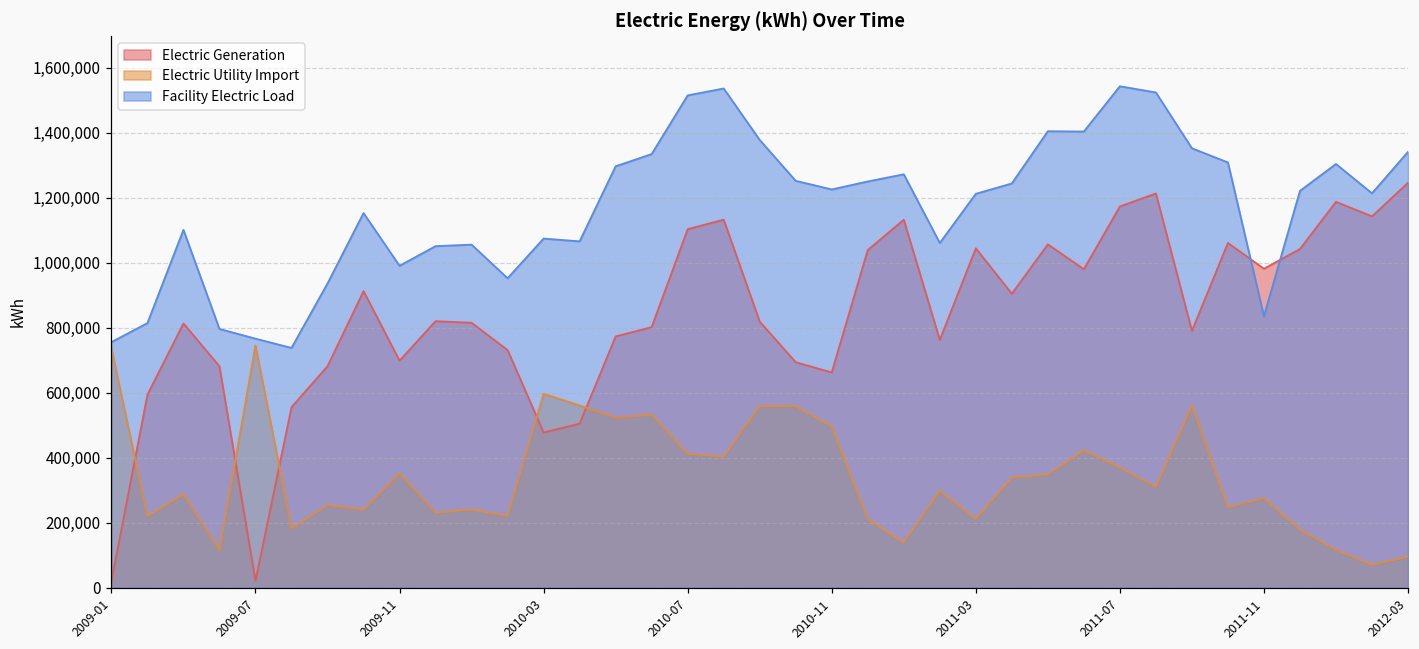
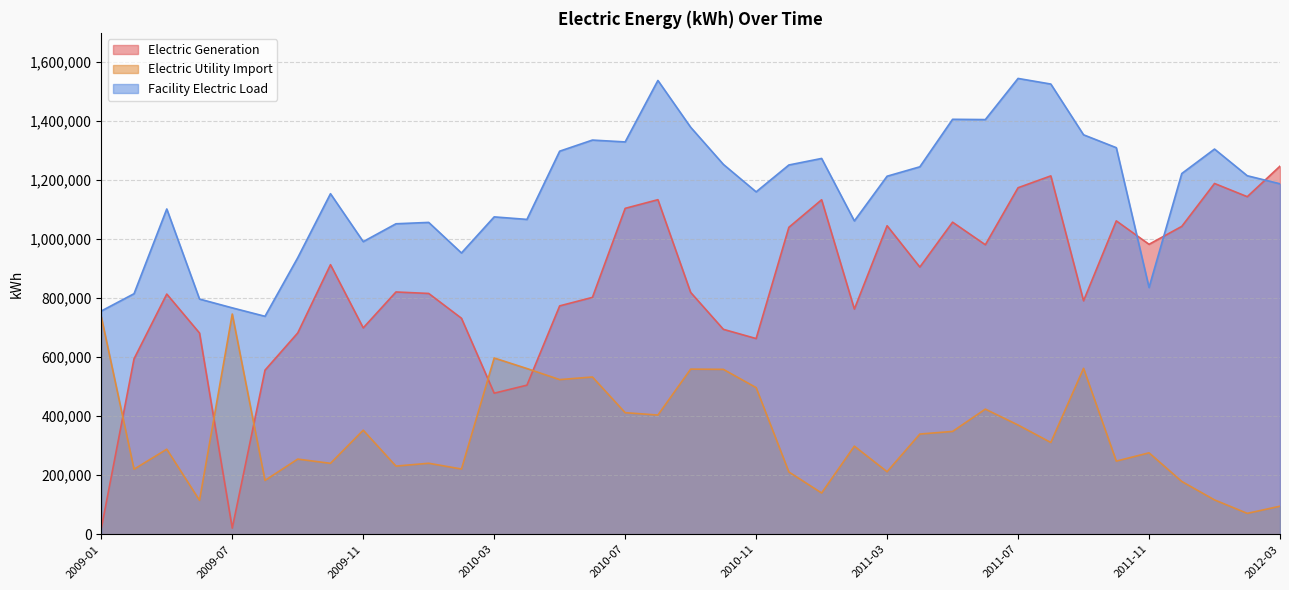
Facility Electric Load, 2010-07: 1,520,000 -> 1,330,000
Facility Electric Load, 2010-11: 1,230,000 -> 1,160,000
Facility Electric Load, 2012-03: 1,340,000 -> 1,190,000
